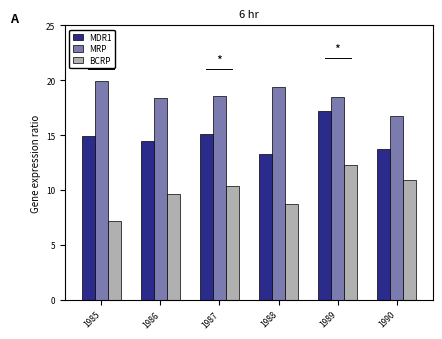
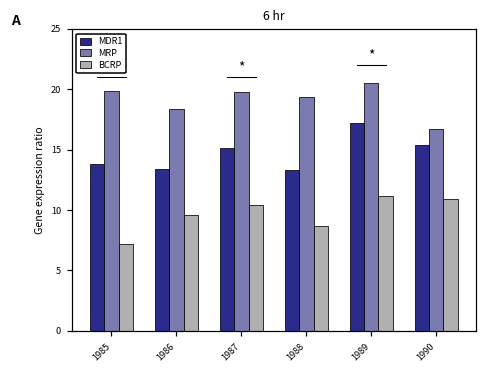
MDR1, 1985: 14.9 -> 13.8
MDR1, 1986: 14.5 -> 13.4
MRP, 1987: 18.6 -> 19.8
MRP, 1989: 18.5 -> 20.5
BCRP, 1989: 12.3 -> 11.2
MDR1, 1990: 13.7 -> 15.4
